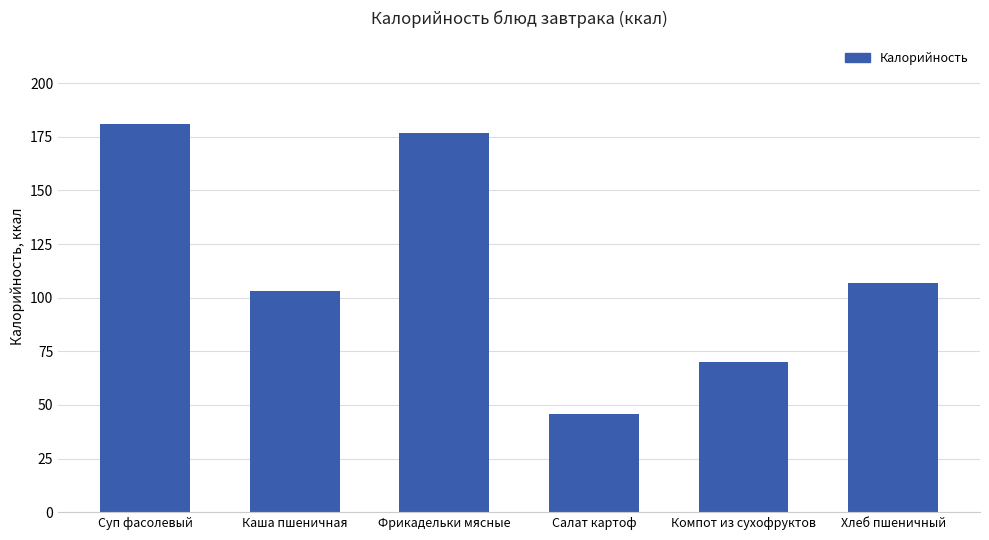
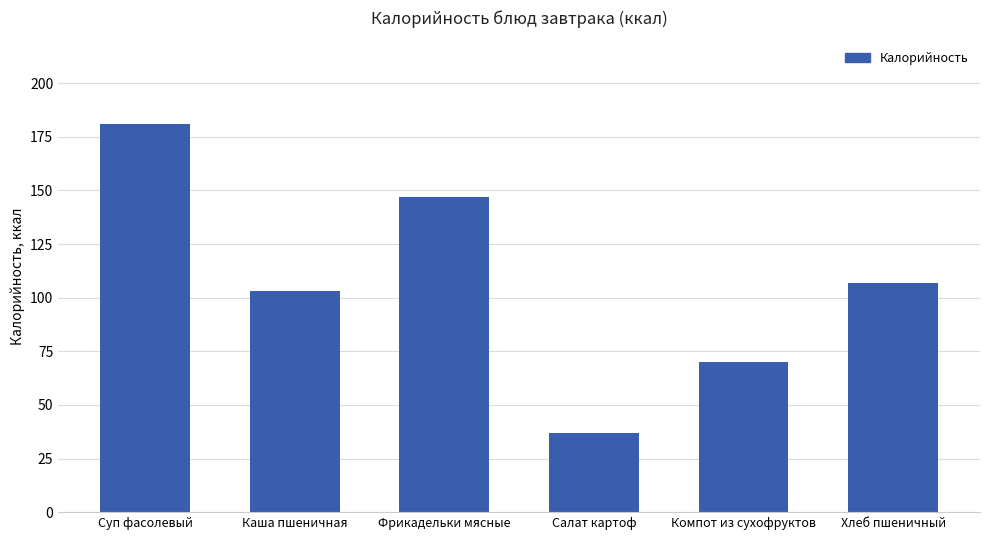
Фрикадельки мясные: 177 -> 147
Салат картоф: 46 -> 37
